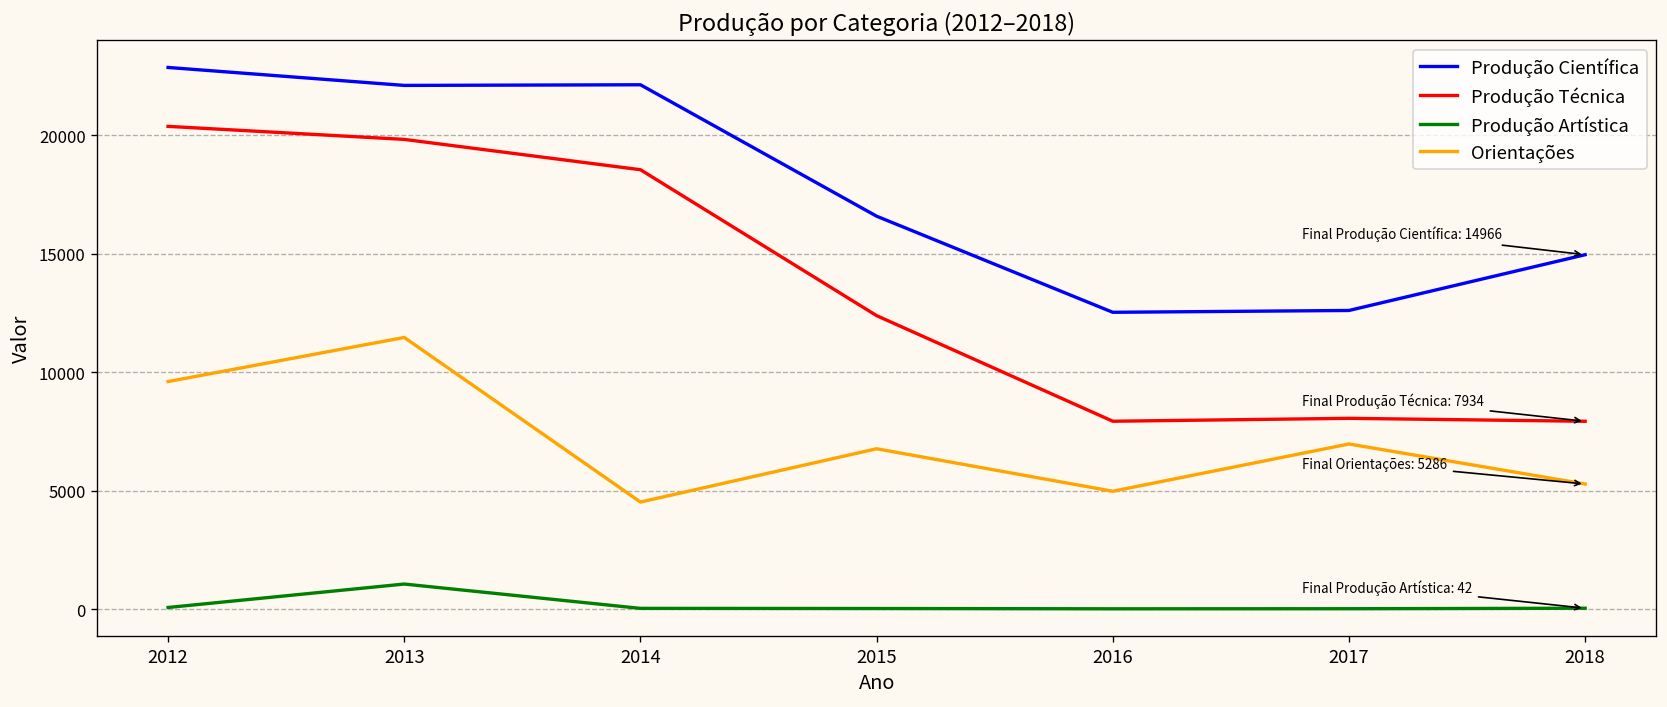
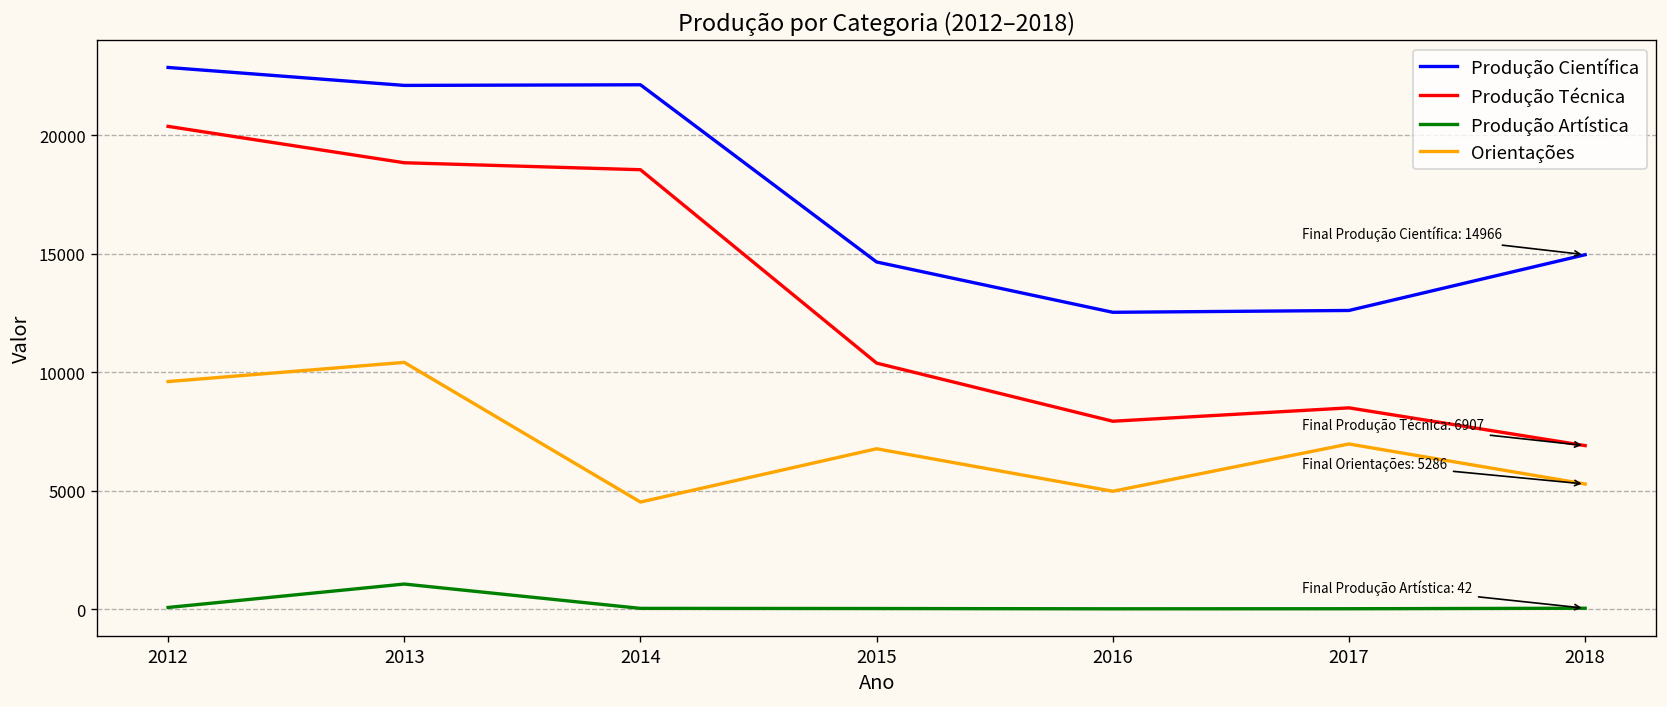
Produção Técnica, 2013: 19800 -> 18800
Orientações, 2013: 11500 -> 10400
Produção Científica, 2015: 16600 -> 14700
Produção Técnica, 2015: 12400 -> 10400
Produção Técnica, 2017: 8100 -> 8500
Produção Técnica, 2018: 7934 -> 6907
